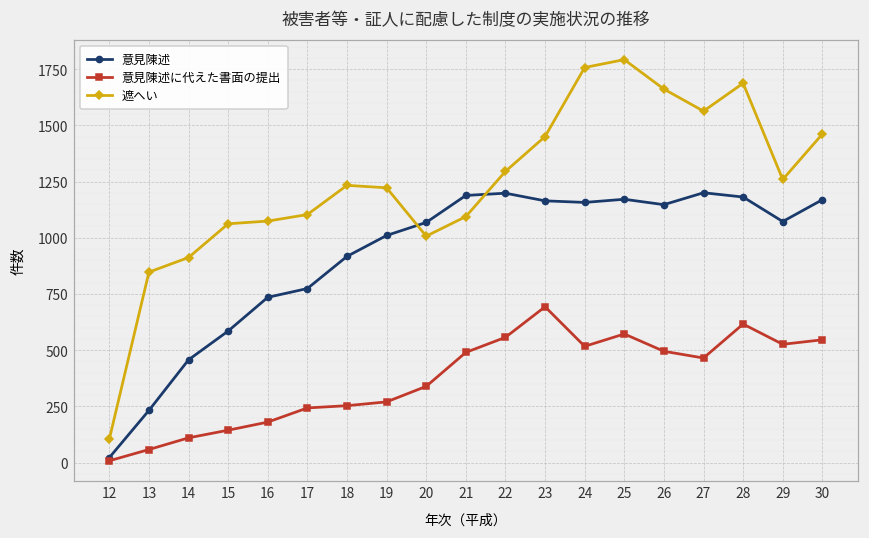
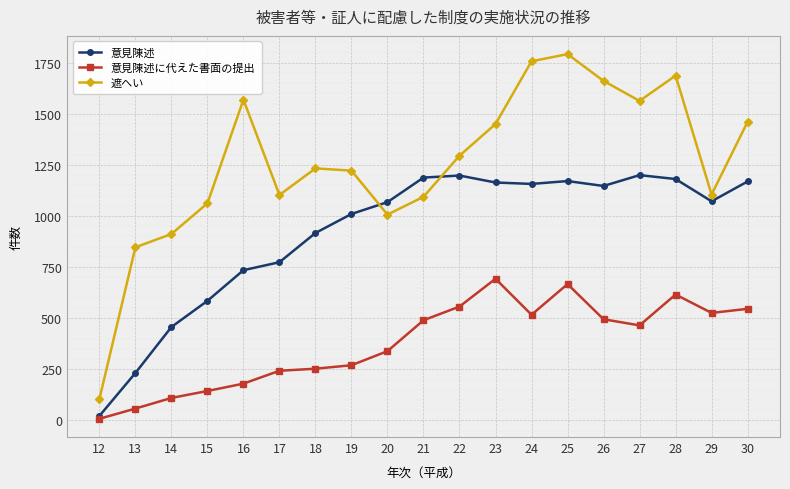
遮へい, 16: 1070 -> 1570
意見陳述に代えた書面の提出, 25: 570 -> 670
遮へい, 29: 1260 -> 1110
